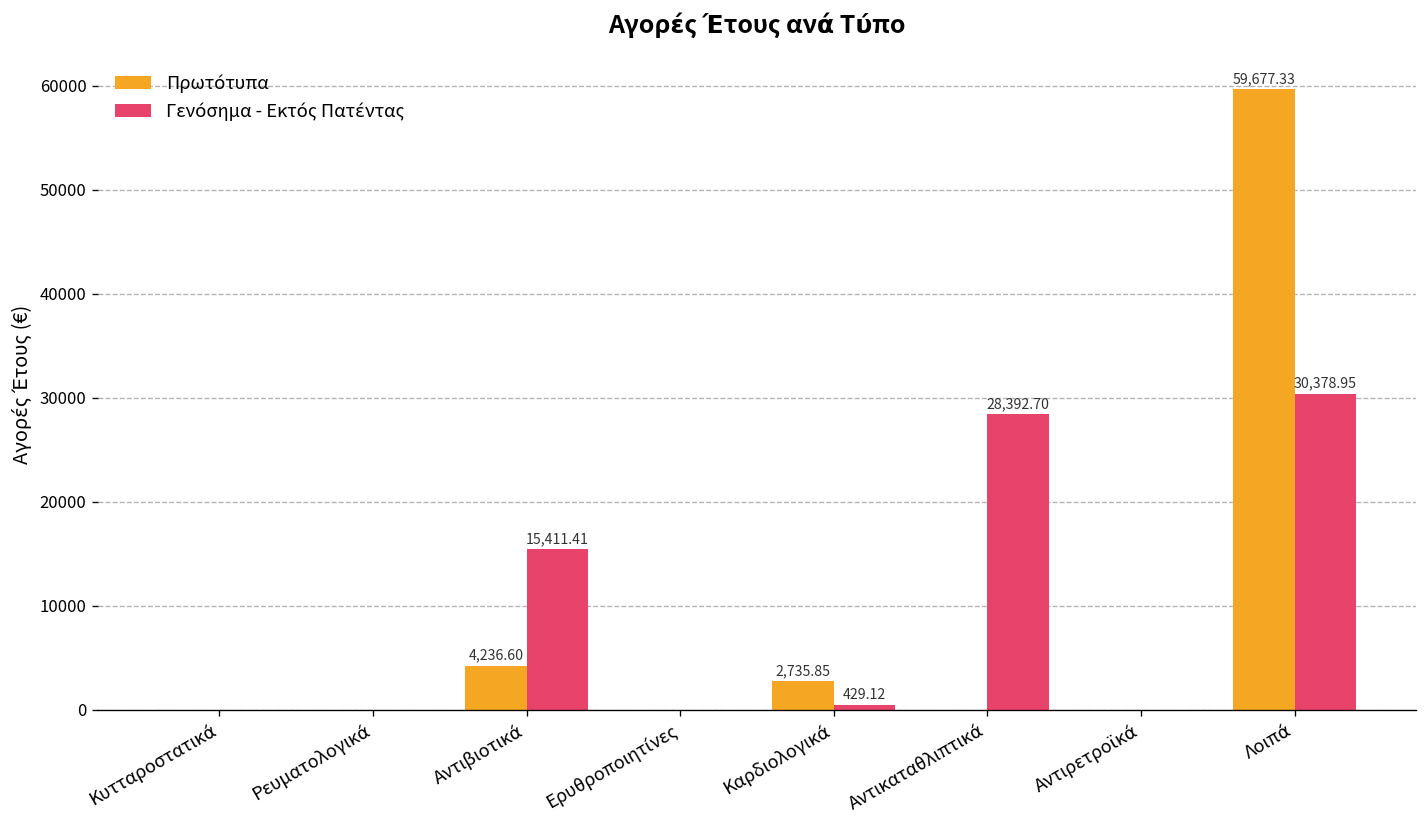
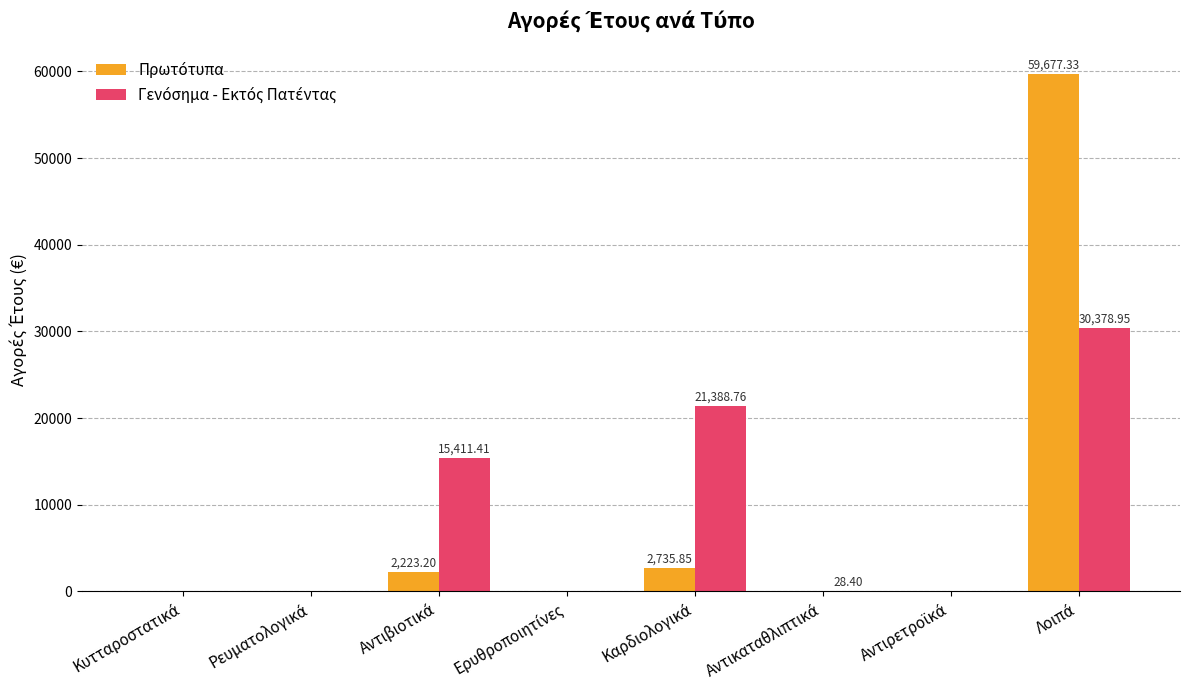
Πρωτότυπα, Αντιβιοτικά: 4,236.60 -> 2,223.20
Γενόσημα - Εκτός Πατέντας, Καρδιολογικά: 429.12 -> 21,388.76
Γενόσημα - Εκτός Πατέντας, Αντικαταθλιπτικά: 28,392.70 -> 28.40
